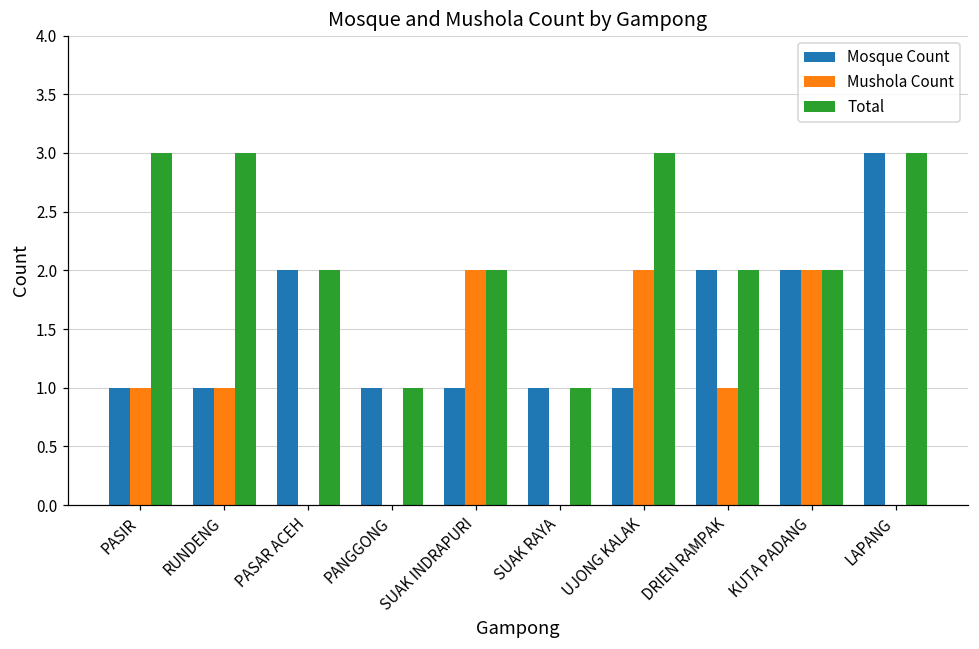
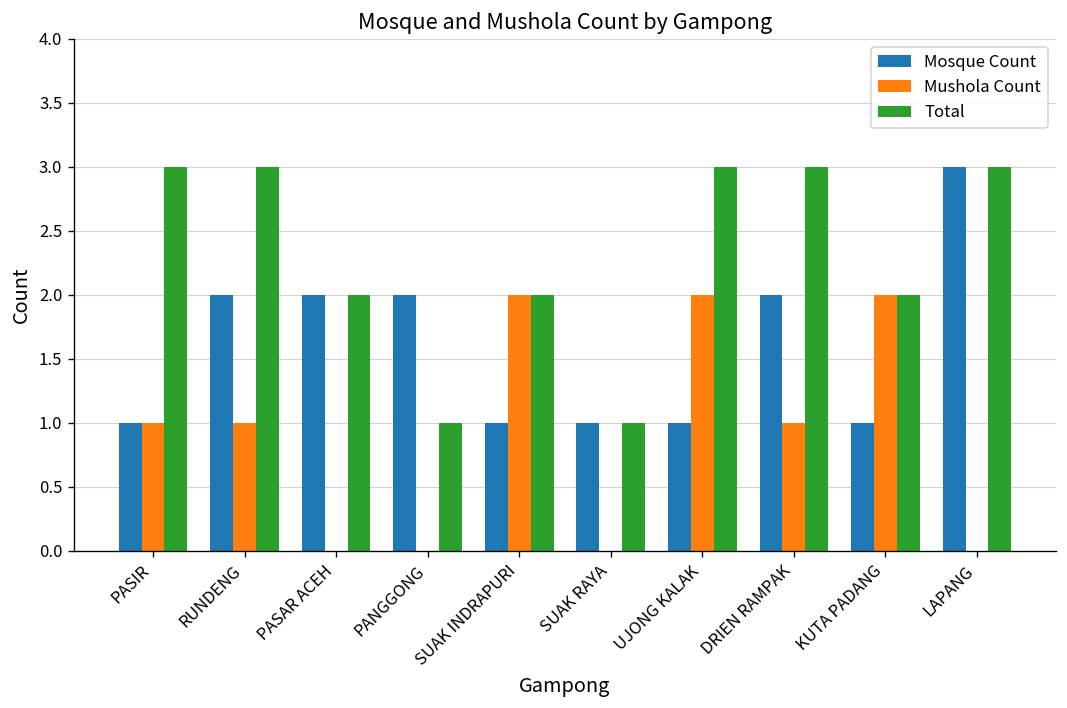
Mosque Count, RUNDENG: 1 -> 2
Mosque Count, PANGGONG: 1 -> 2
Total, DRIEN RAMPAK: 2 -> 3
Mosque Count, KUTA PADANG: 2 -> 1
